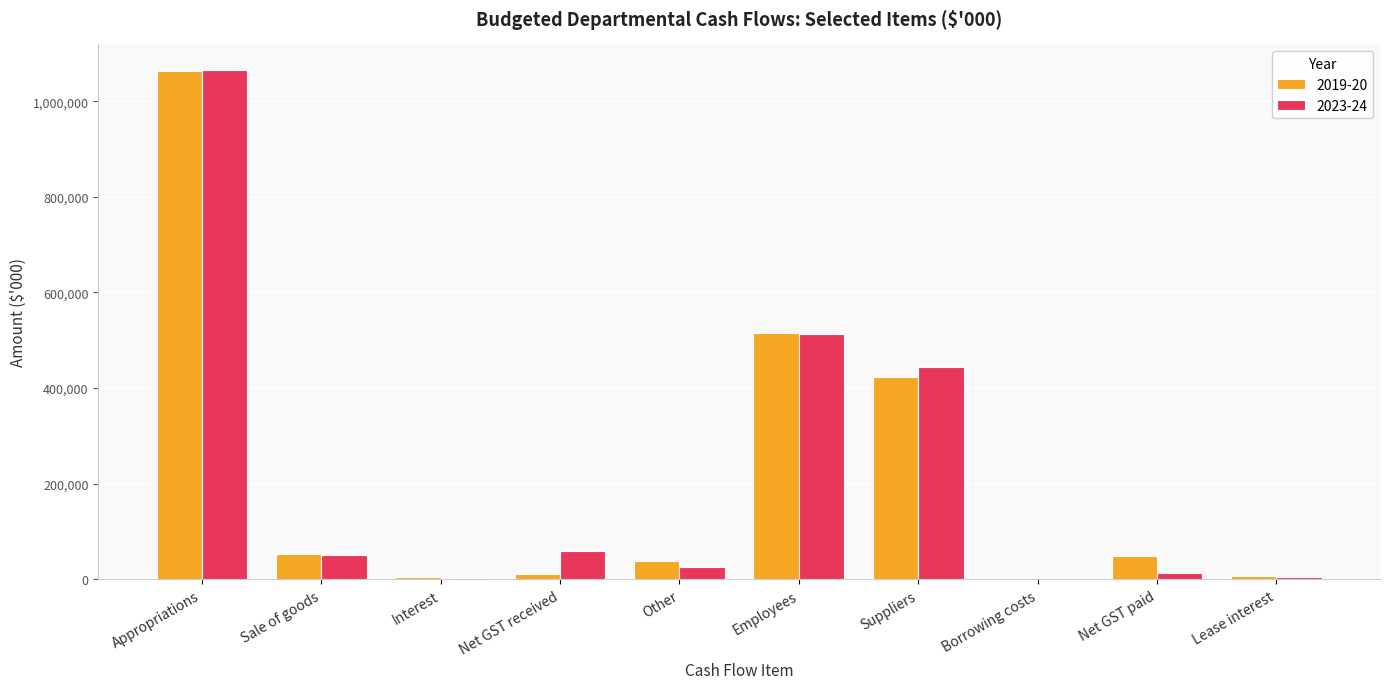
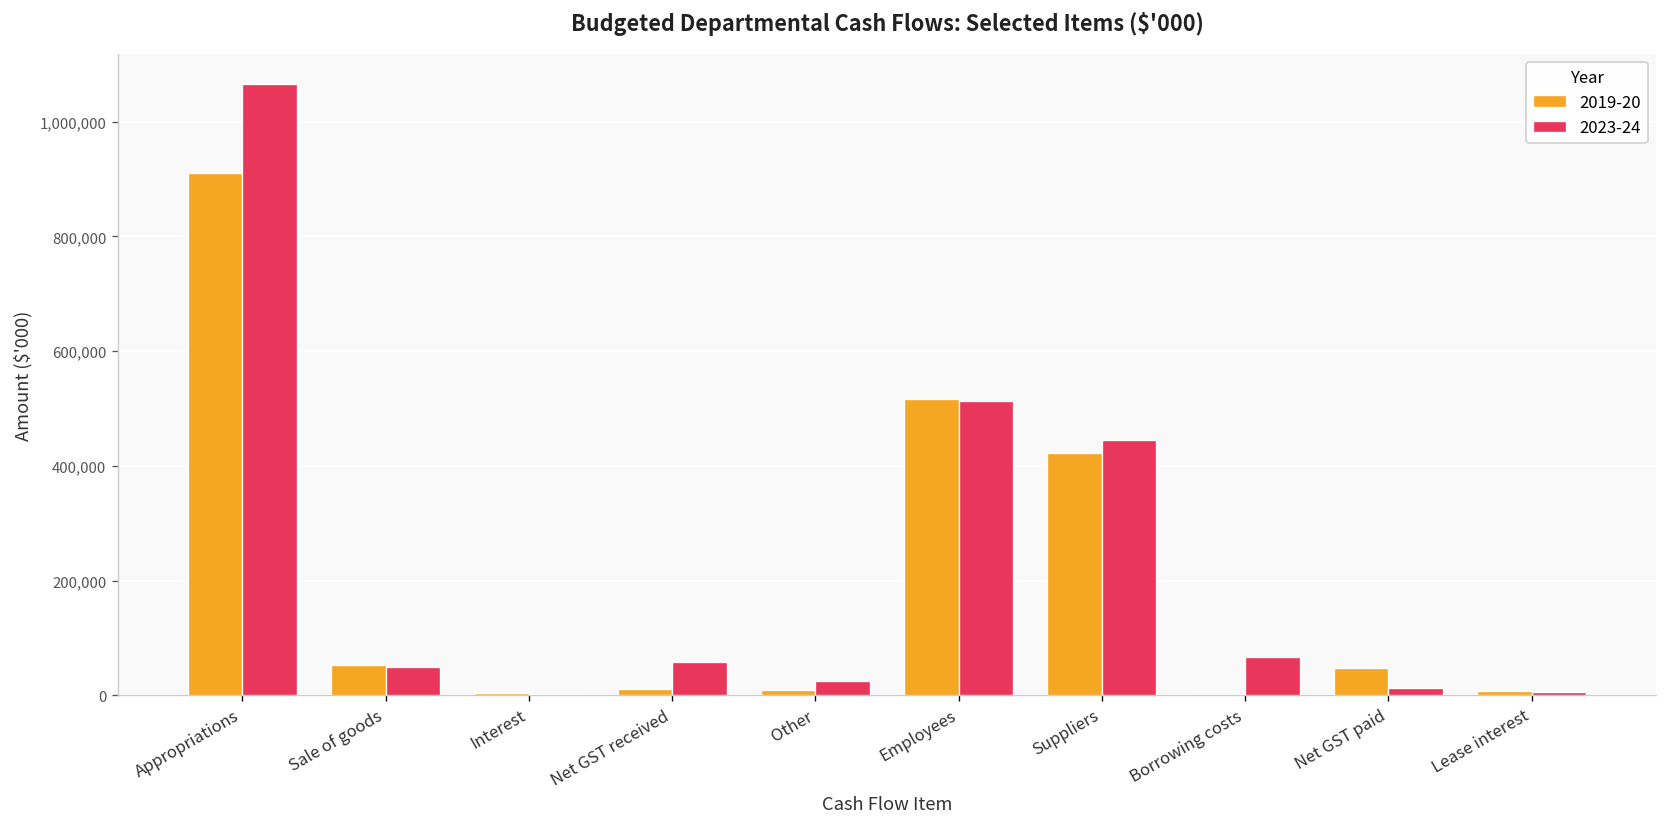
2019-20, Appropriations: 1,060,000 -> 910,000
2019-20, Other: 40,000 -> 10,000
2023-24, Borrowing costs: 0 -> 70,000
